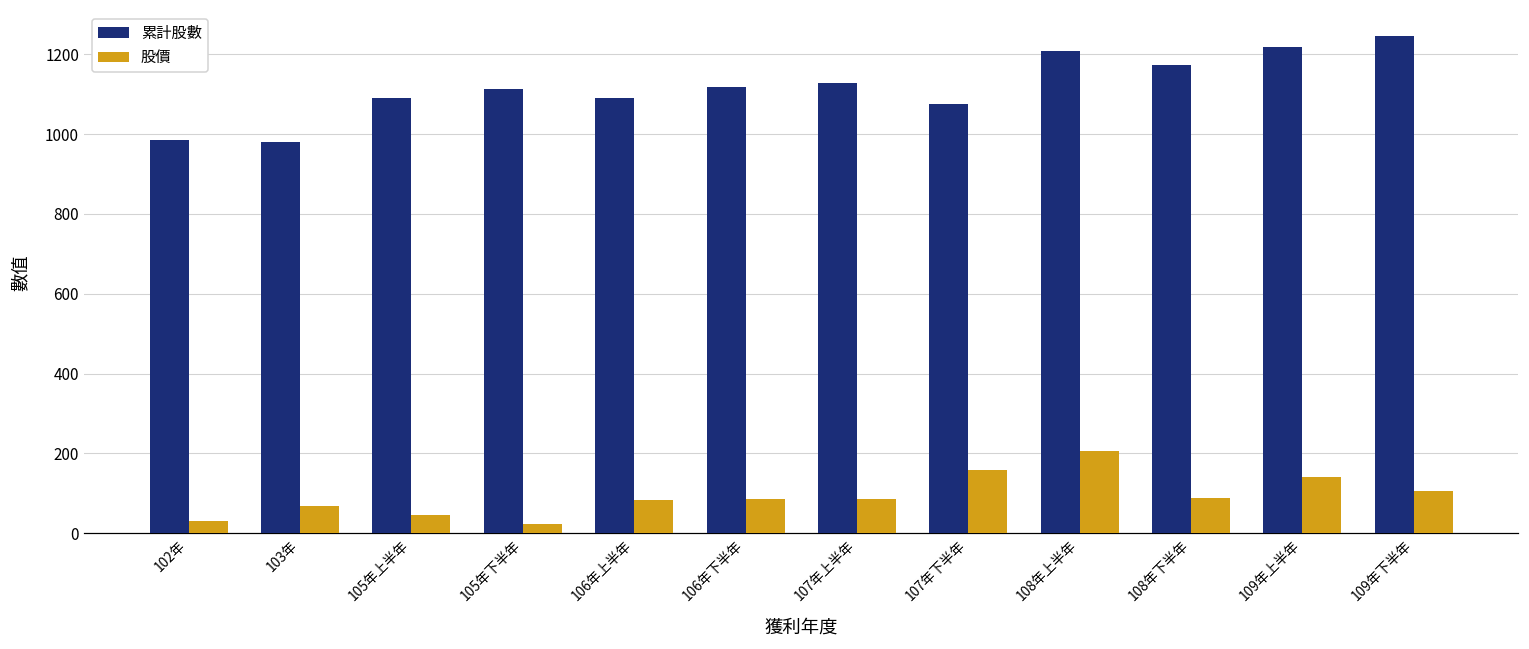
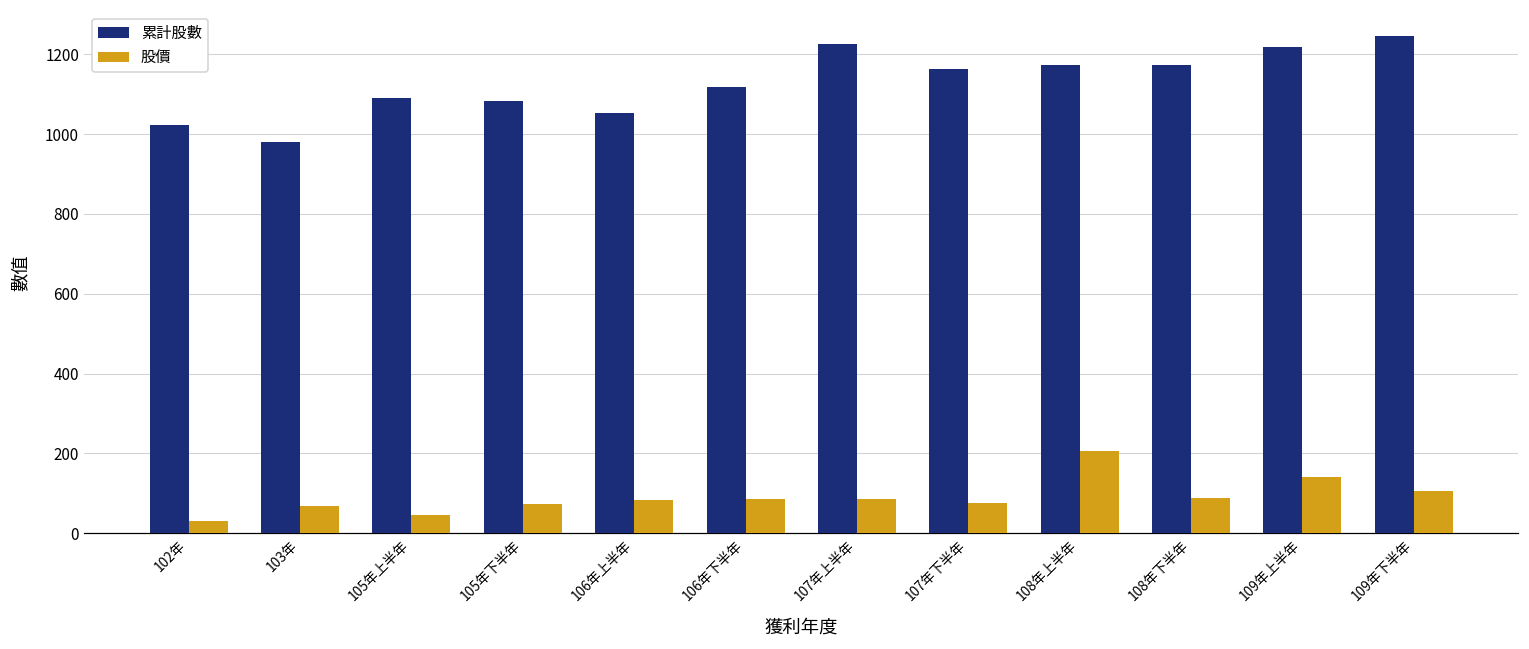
累計股數, 102年: 980 -> 1020
累計股數, 105年下半年: 1110 -> 1080
股價, 105年下半年: 20 -> 70
累計股數, 106年上半年: 1090 -> 1050
累計股數, 107年上半年: 1130 -> 1230
累計股數, 107年下半年: 1080 -> 1160
股價, 107年下半年: 160 -> 80
累計股數, 108年上半年: 1210 -> 1170
